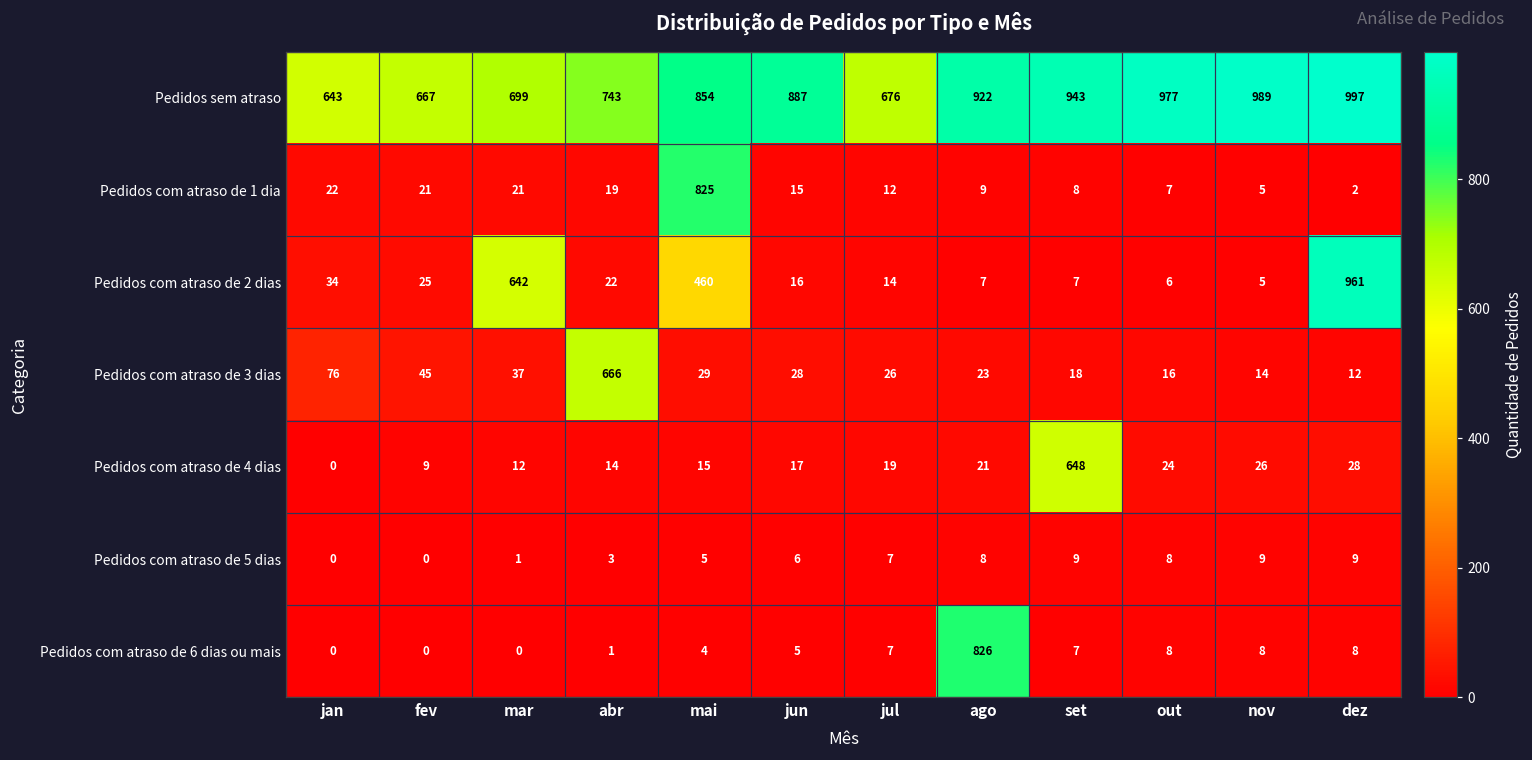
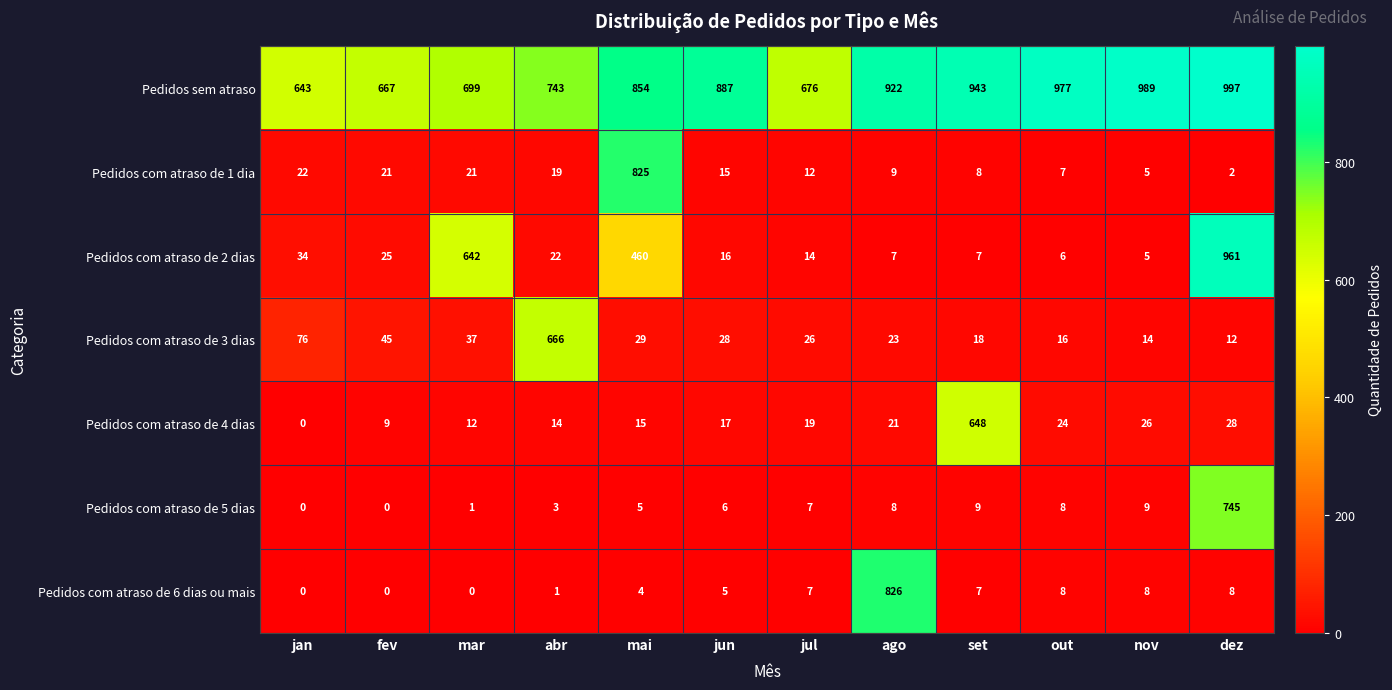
Pedidos com atraso de 5 dias, dez: 9 -> 745
